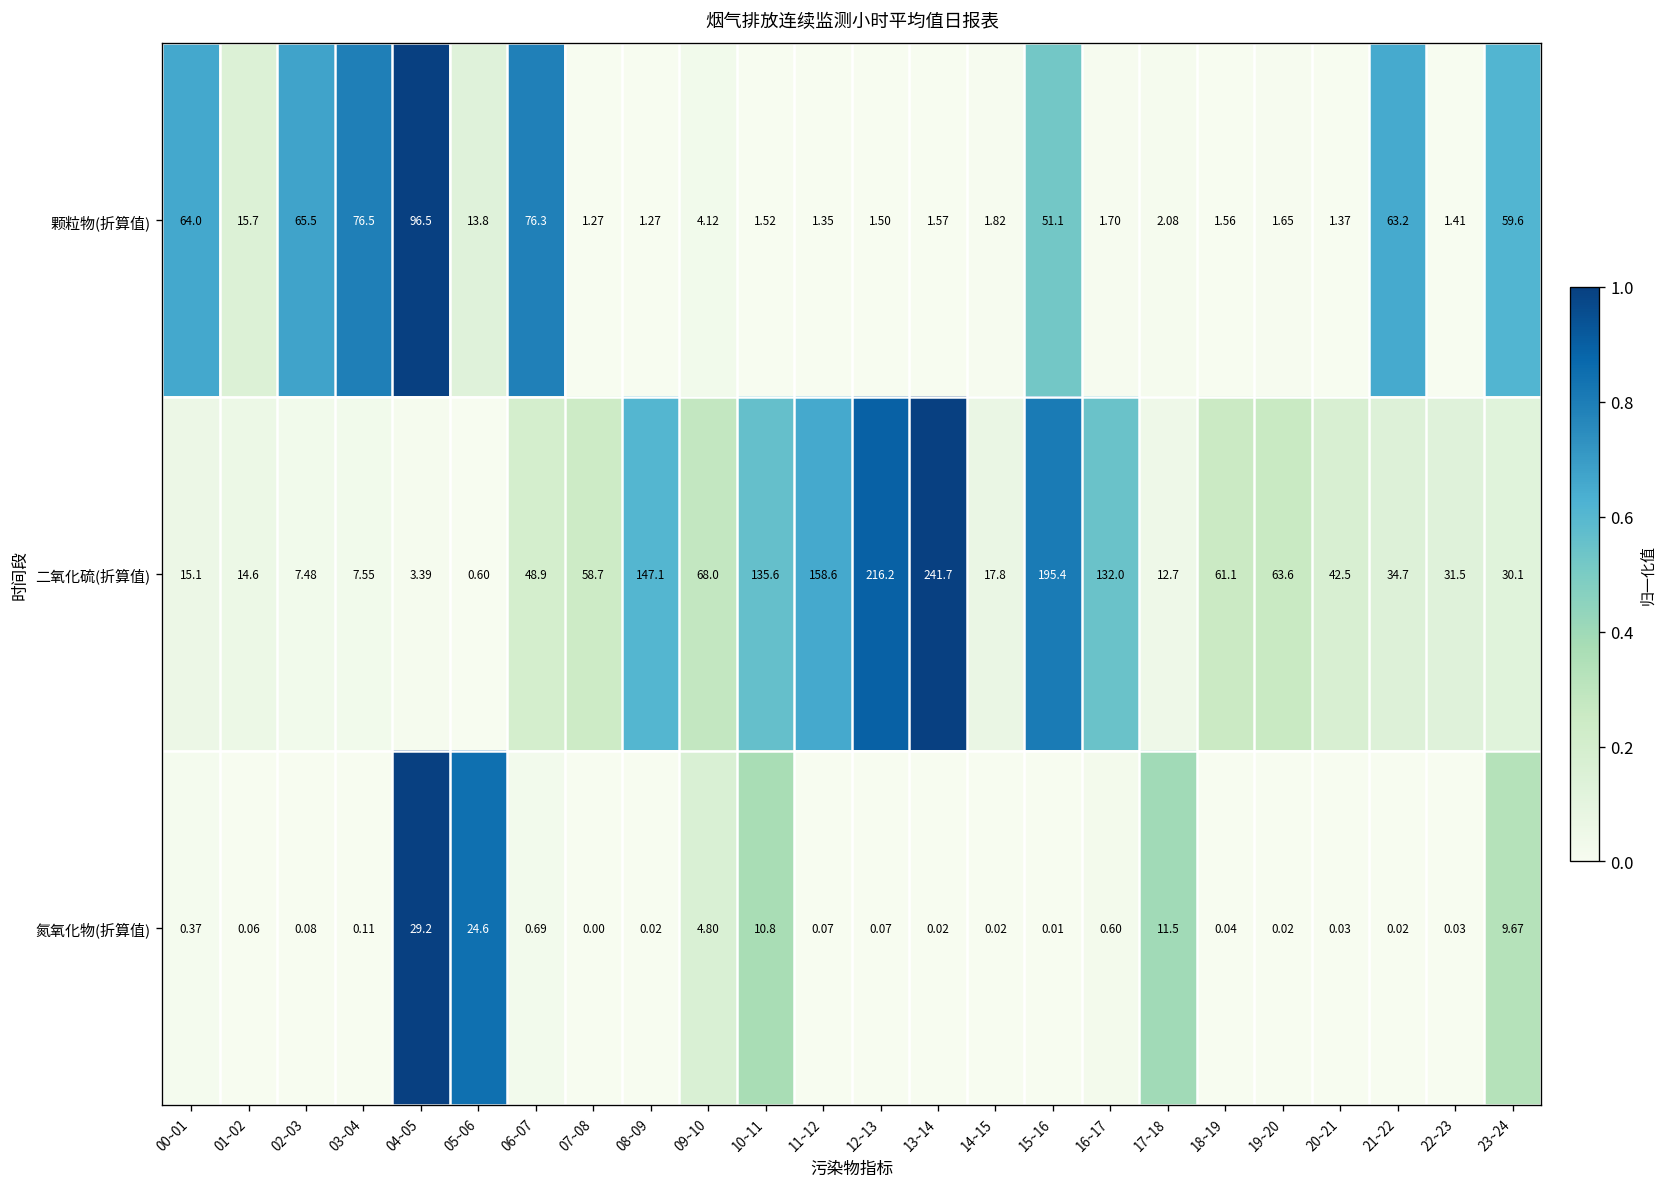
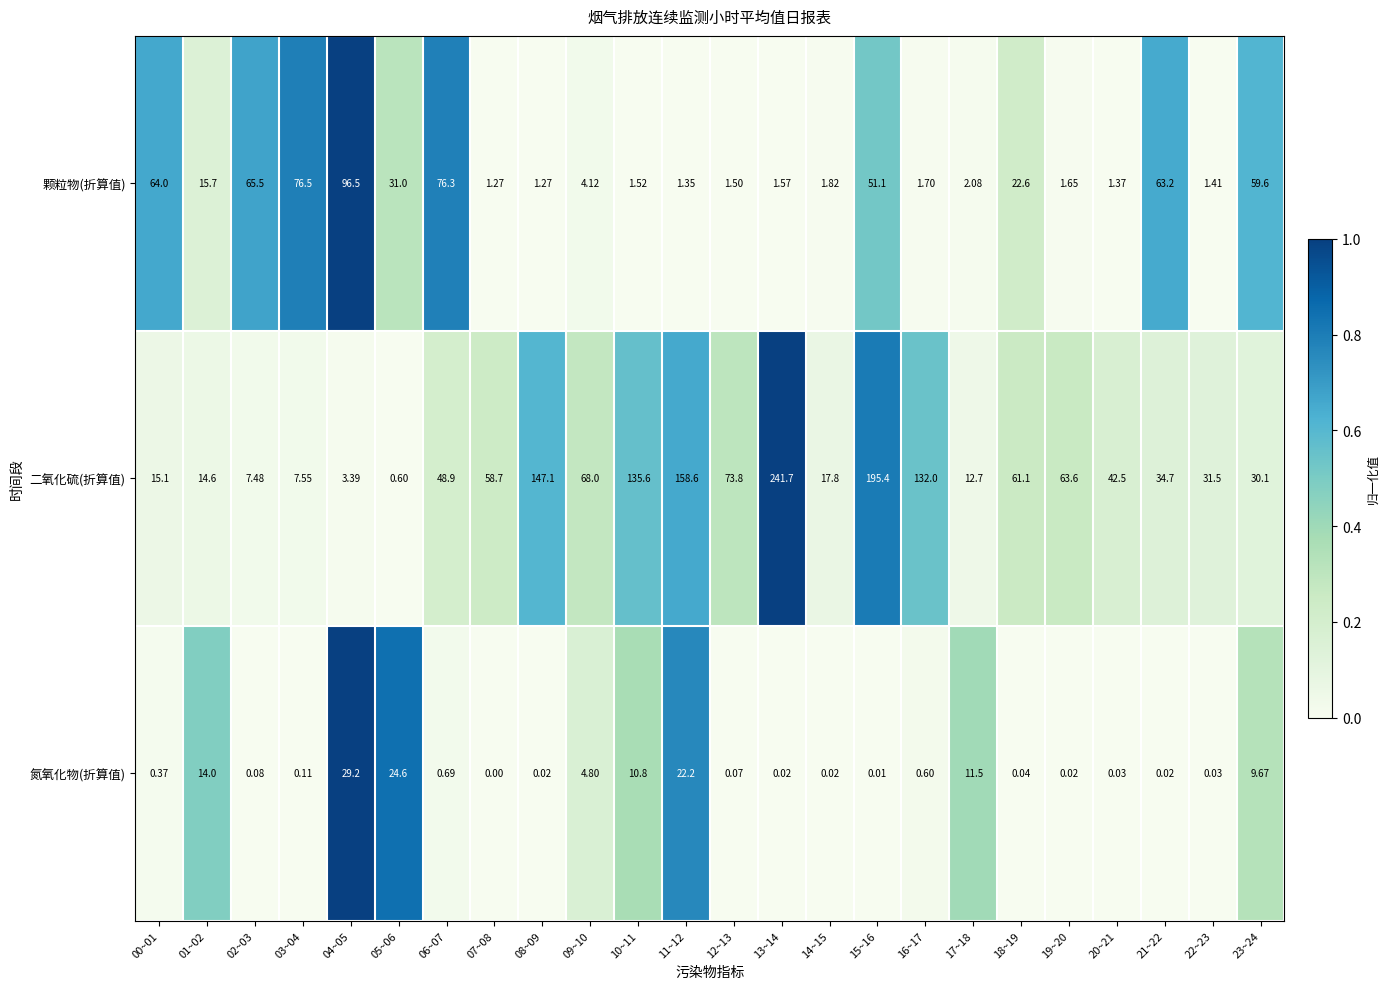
颗粒物(折算值), 05~06: 13.8 -> 31.0
颗粒物(折算值), 18~19: 1.56 -> 22.6
二氧化硫(折算值), 12~13: 216.2 -> 73.8
氮氧化物(折算值), 01~02: 0.06 -> 14.0
氮氧化物(折算值), 11~12: 0.07 -> 22.2
